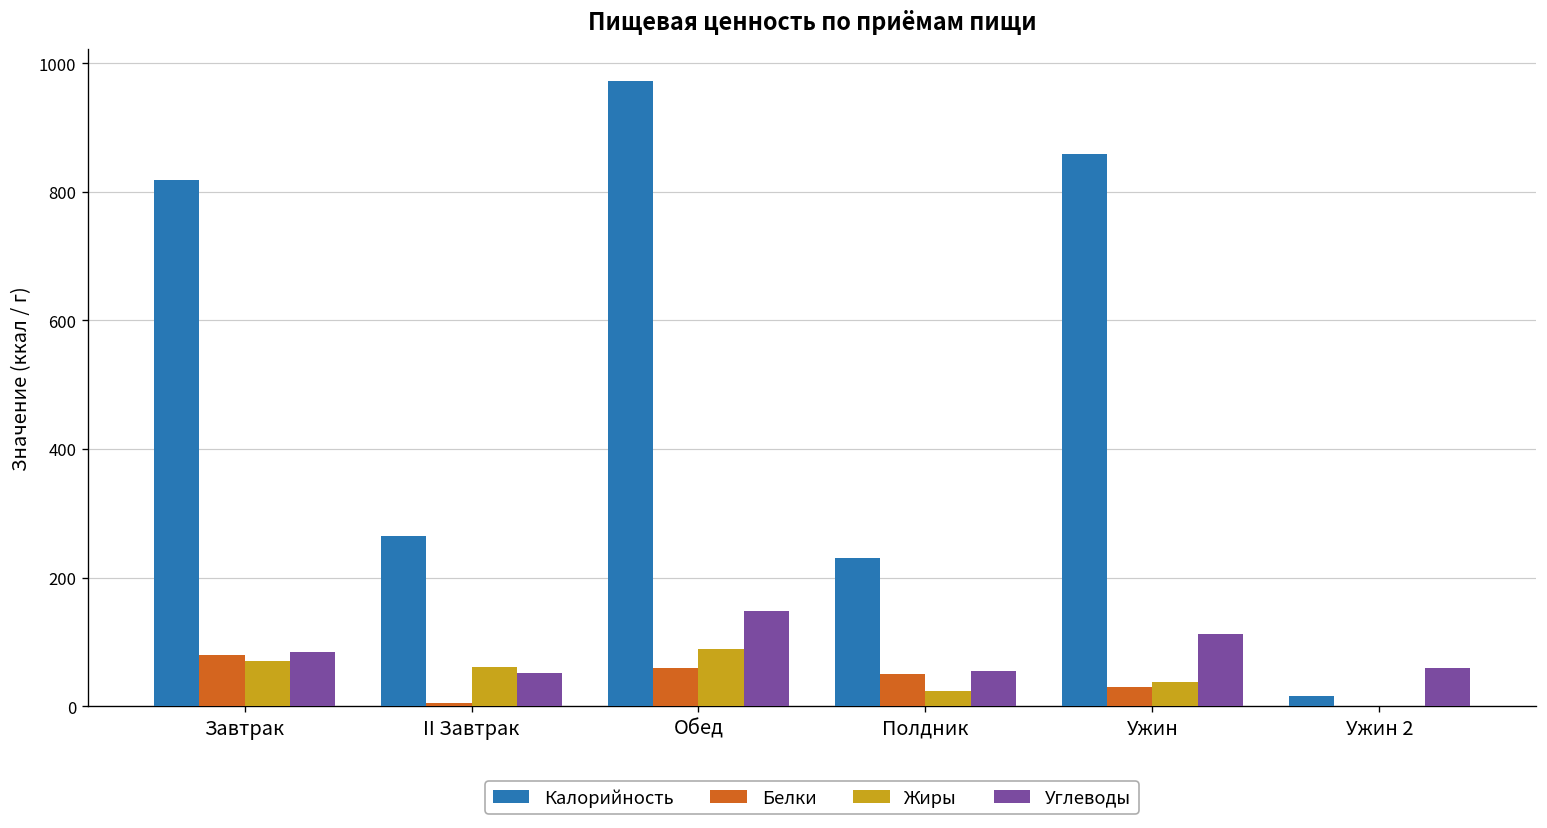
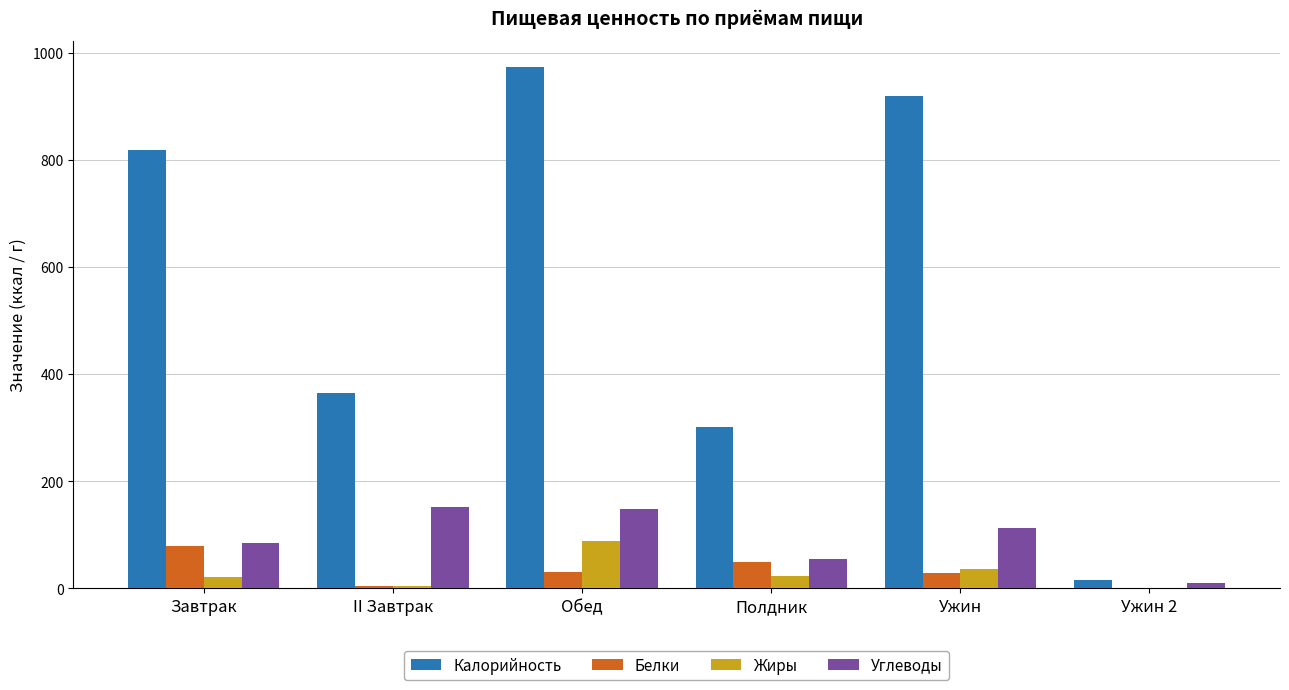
Жиры, Завтрак: 70 -> 20
Калорийность, II Завтрак: 270 -> 360
Жиры, II Завтрак: 60 -> 10
Углеводы, II Завтрак: 50 -> 150
Белки, Обед: 60 -> 30
Калорийность, Полдник: 230 -> 300
Калорийность, Ужин: 860 -> 920
Углеводы, Ужин 2: 60 -> 10
